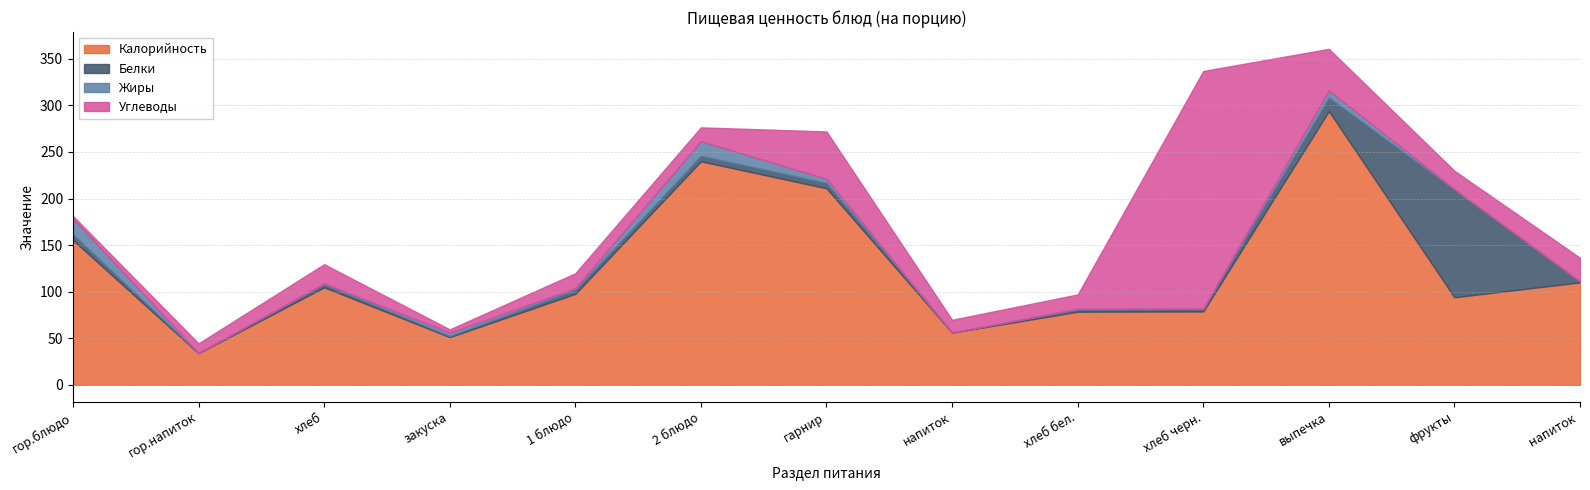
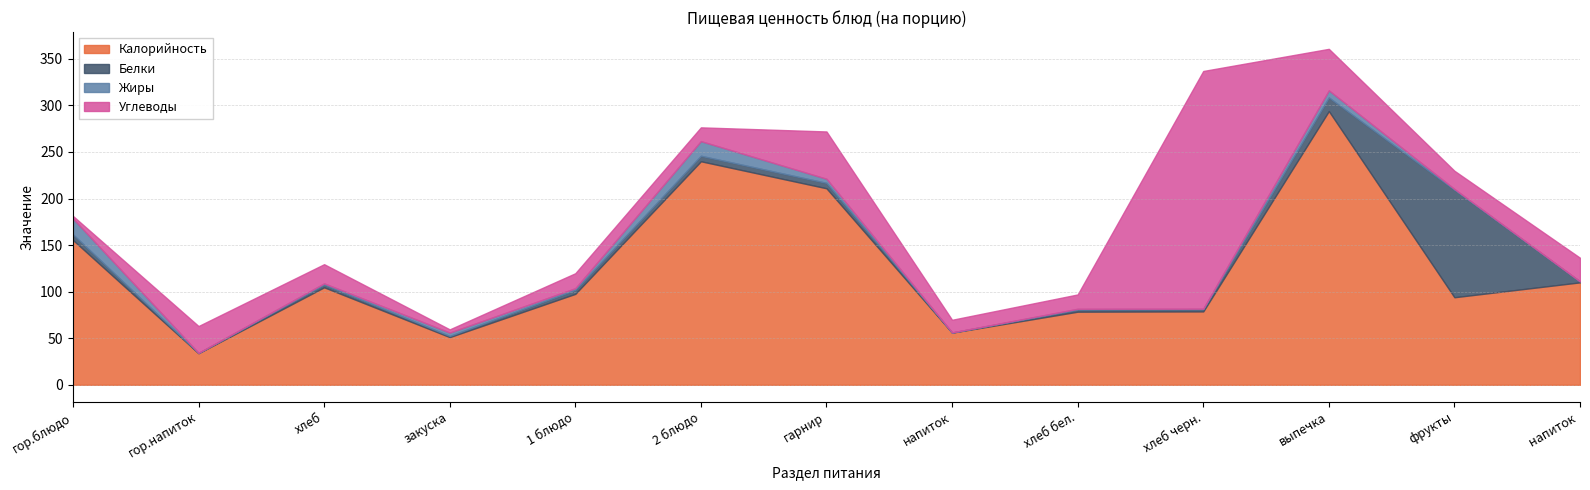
Углеводы, гор.напиток: 10 -> 30
